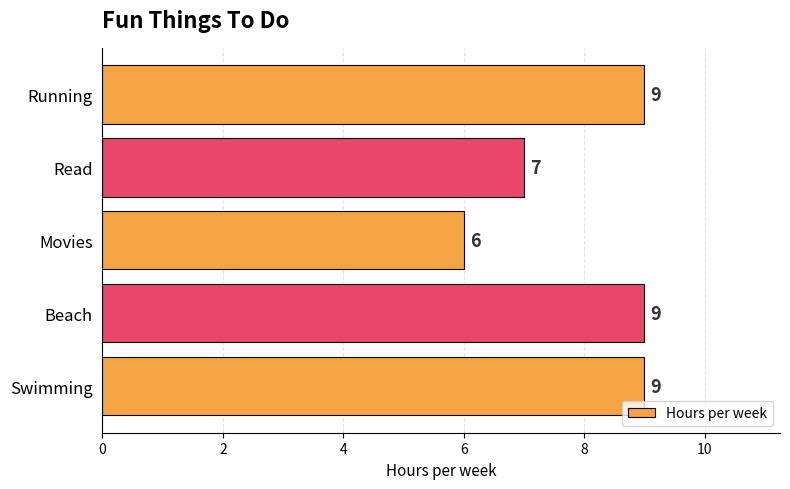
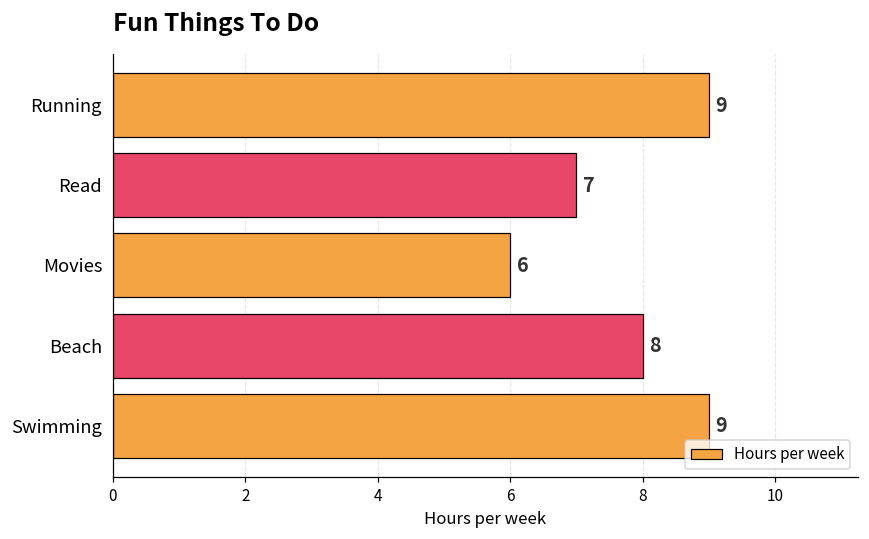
Beach: 9 -> 8
